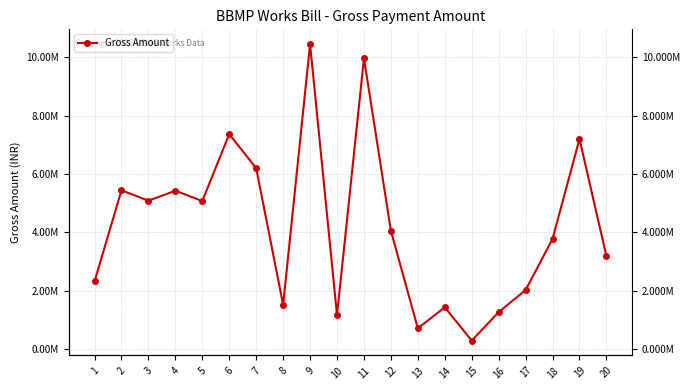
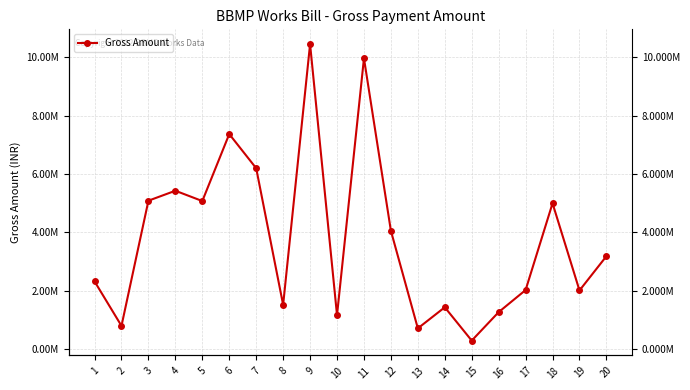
2: 5400000 -> 800000
18: 3800000 -> 5000000
19: 7200000 -> 2000000
